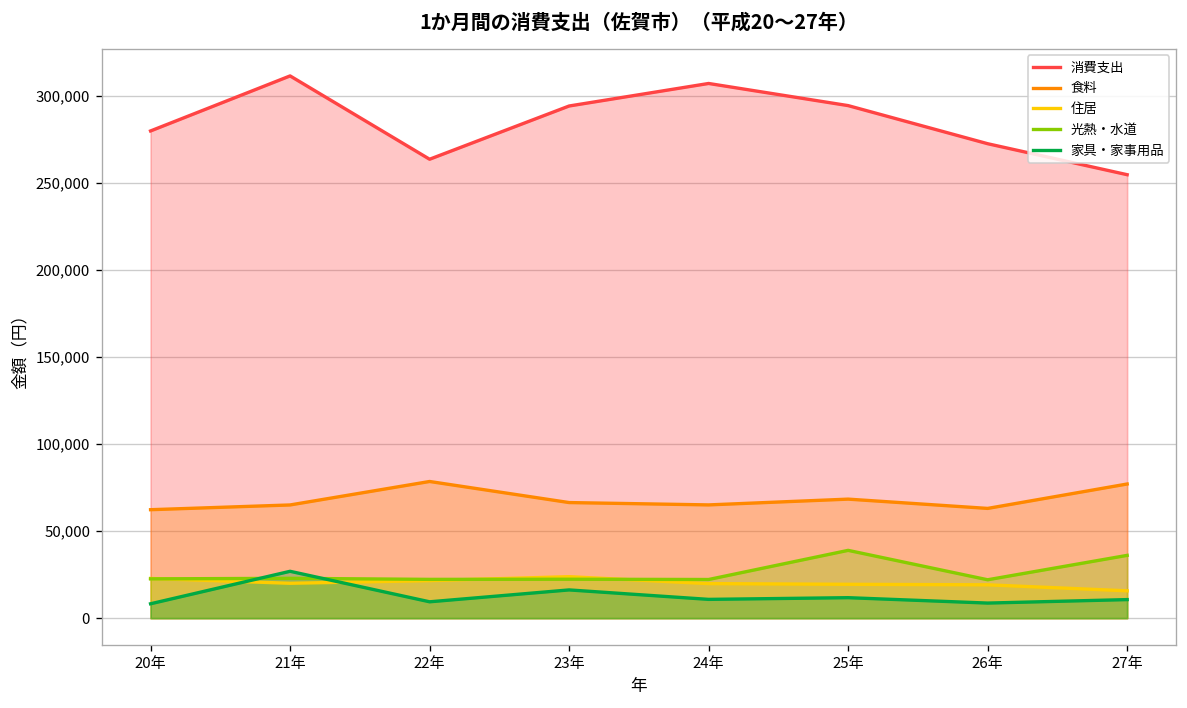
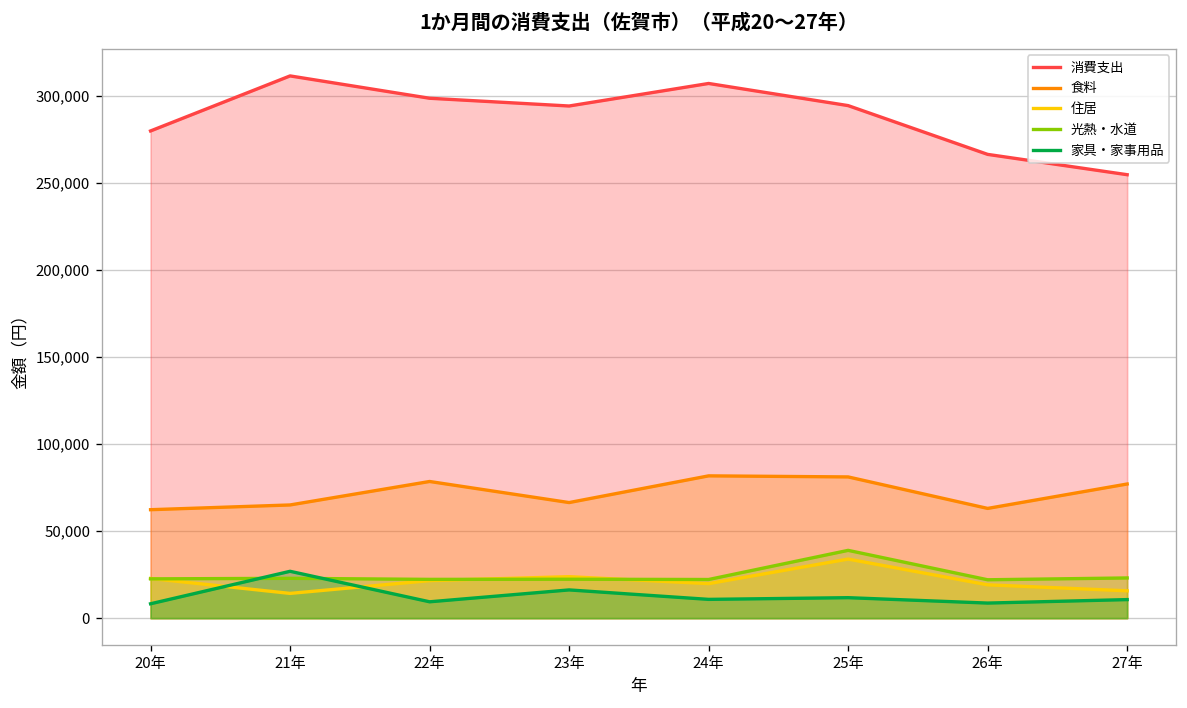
住居, 21年: 20,000 -> 14,000
消費支出, 22年: 264,000 -> 299,000
食料, 24年: 65,000 -> 82,000
食料, 25年: 68,000 -> 81,000
住居, 25年: 19,000 -> 34,000
消費支出, 26年: 273,000 -> 267,000
光熱・水道, 27年: 36,000 -> 23,000
